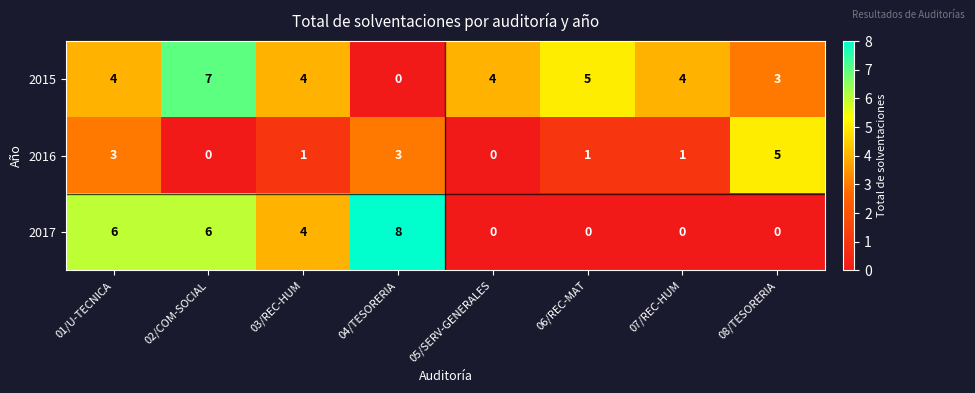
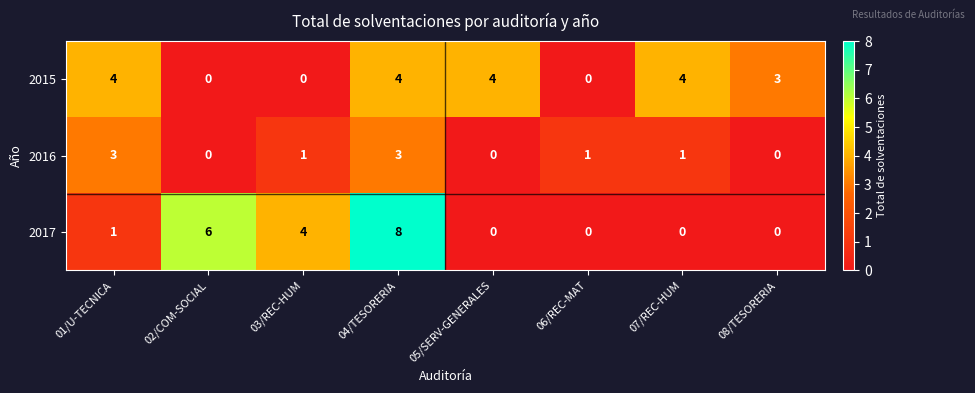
2015, 02/COM-SOCIAL: 7 -> 0
2015, 03/REC-HUM: 4 -> 0
2015, 04/TESORERIA: 0 -> 4
2015, 06/REC-MAT: 5 -> 0
2016, 08/TESORERIA: 5 -> 0
2017, 01/U-TECNICA: 6 -> 1
